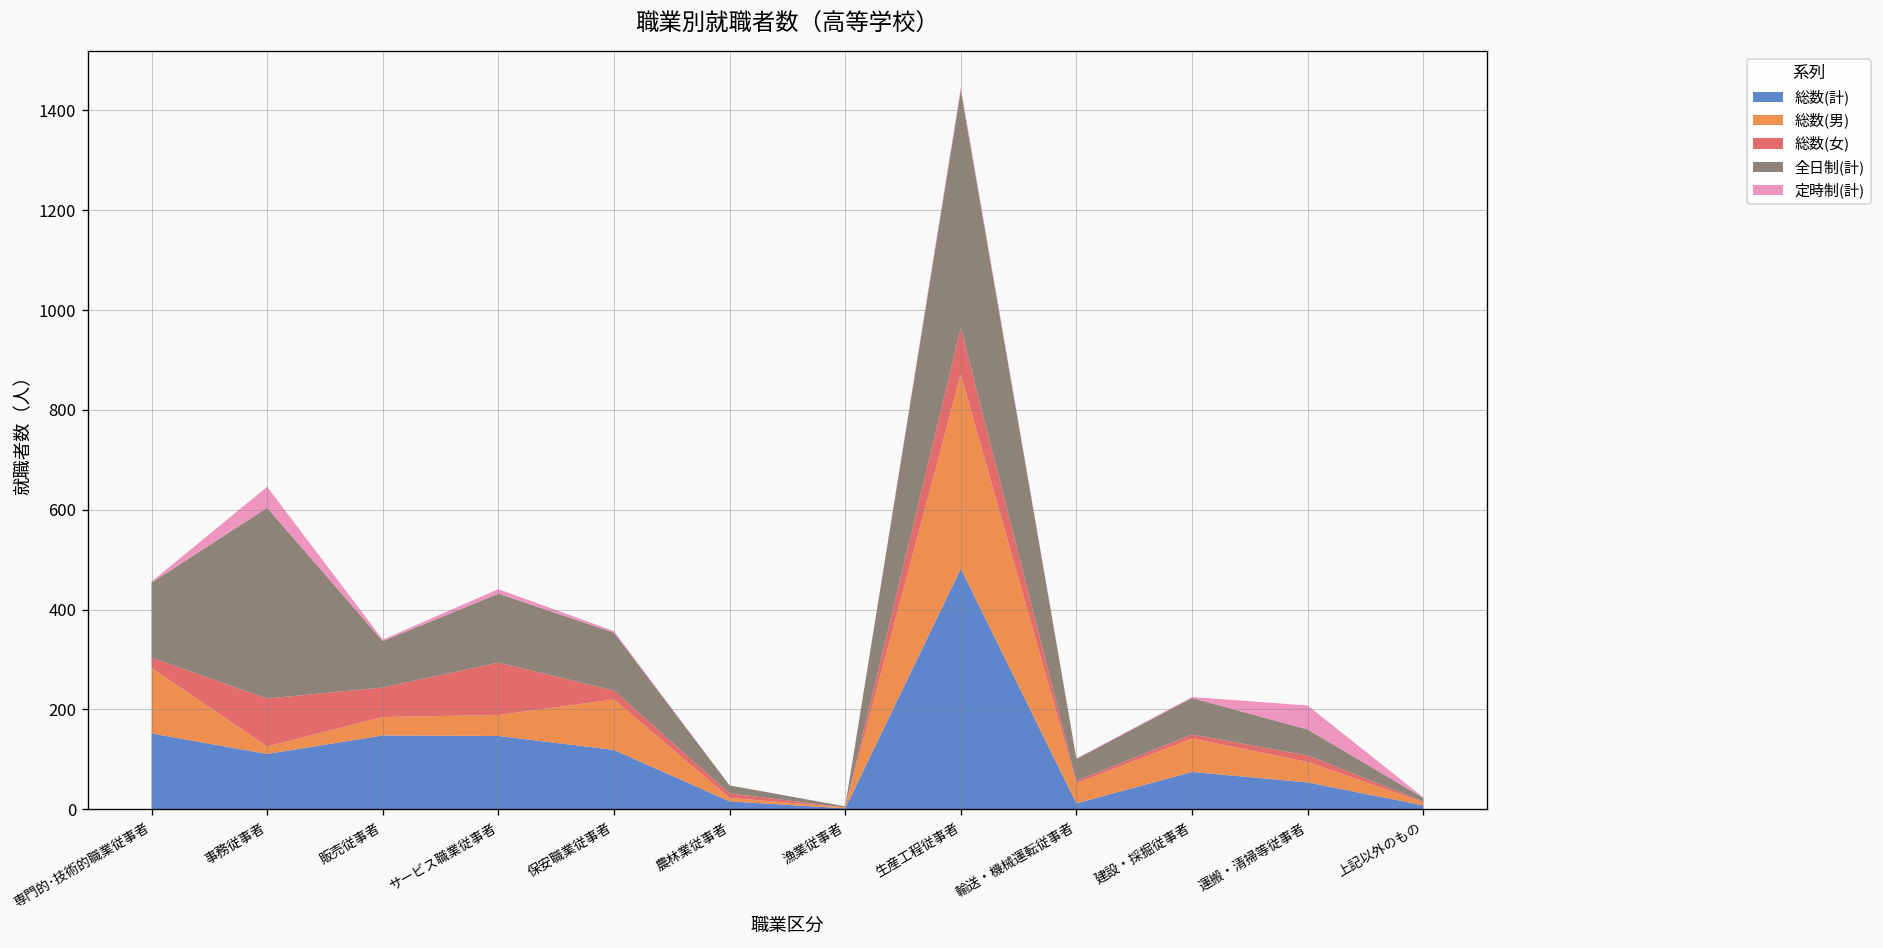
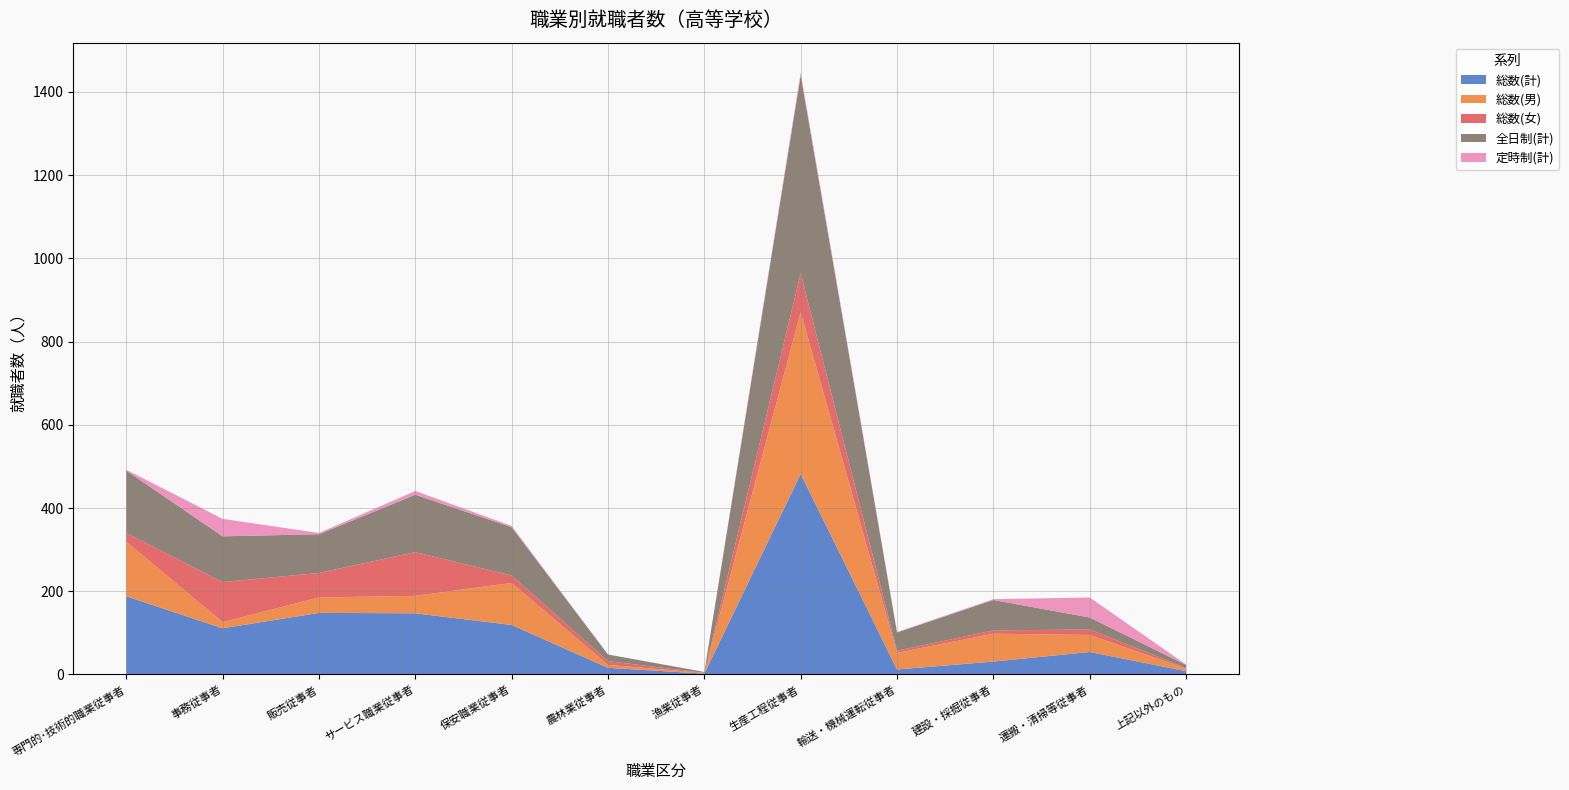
総数(計), 専門的･技術的職業従事者: 150 -> 190
全日制(計), 事務従事者: 380 -> 110
総数(計), 建設・採掘従事者: 80 -> 30
全日制(計), 運搬・清掃等従事者: 50 -> 30
